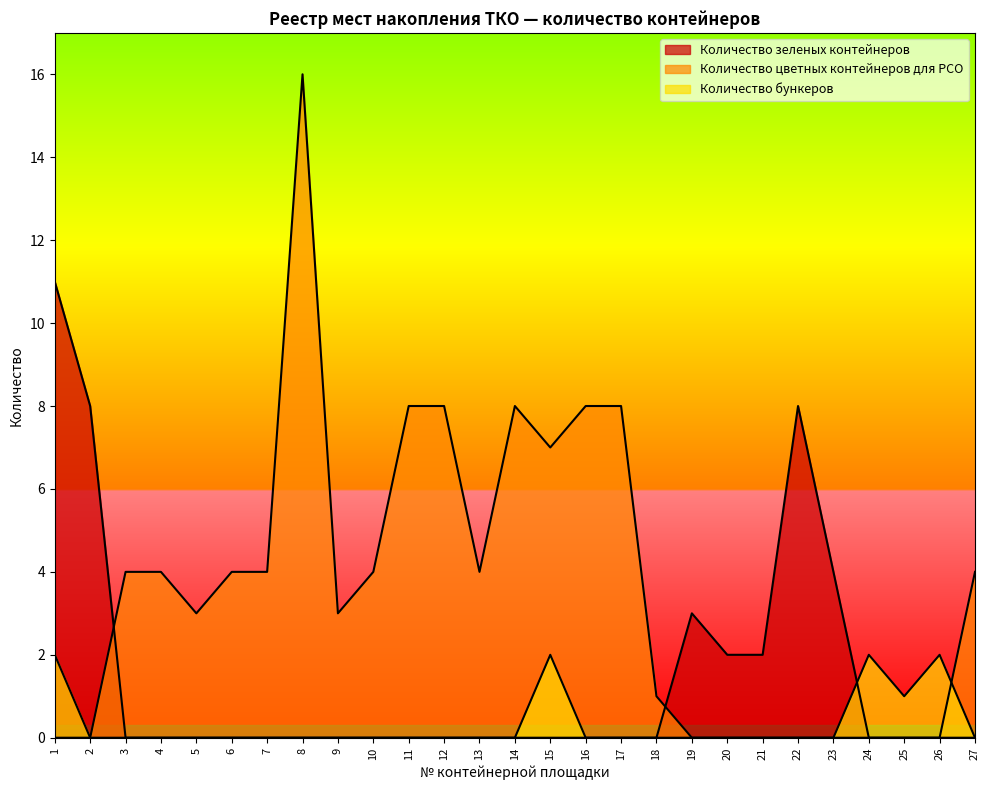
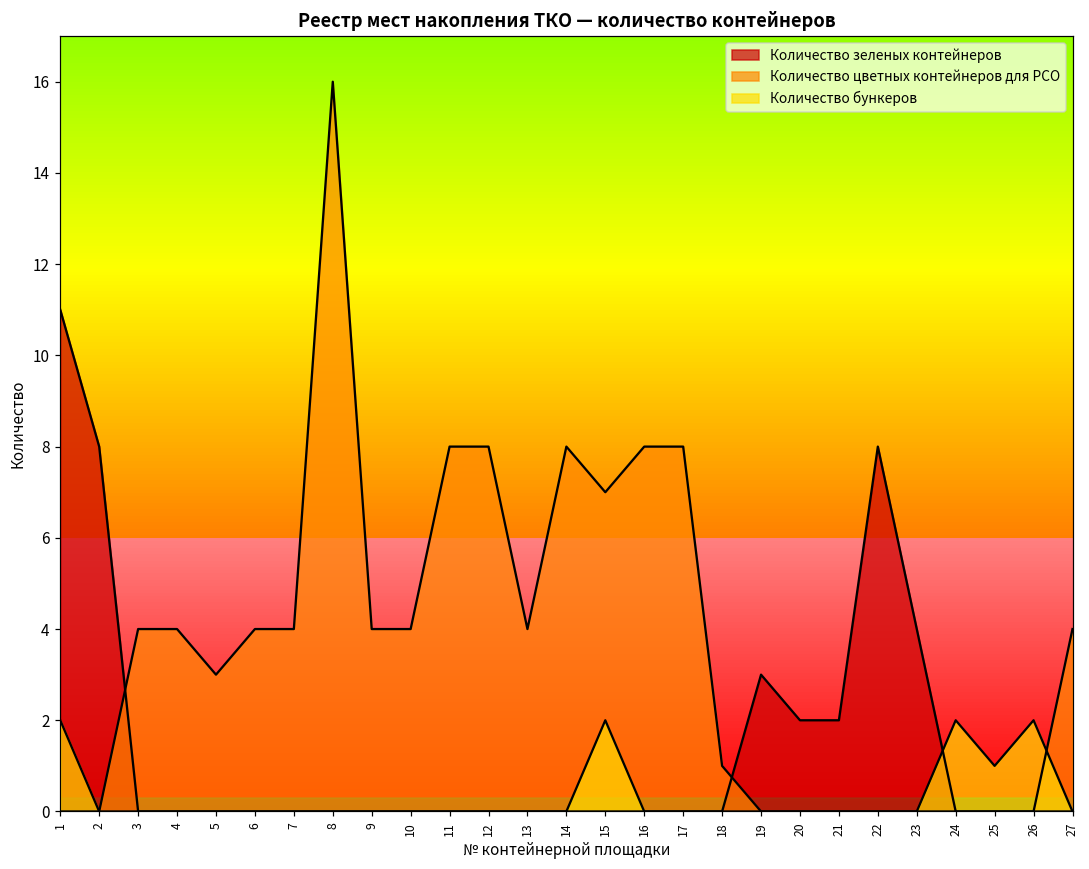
Количество цветных контейнеров для РСО, 9: 3 -> 4
